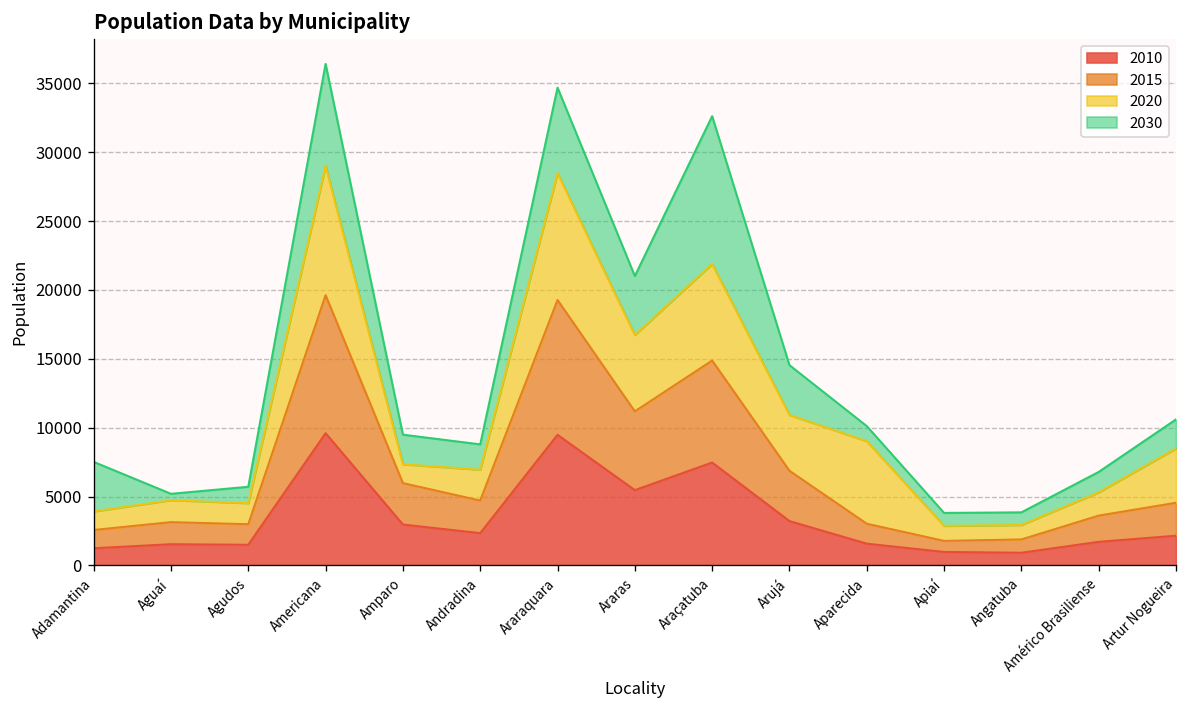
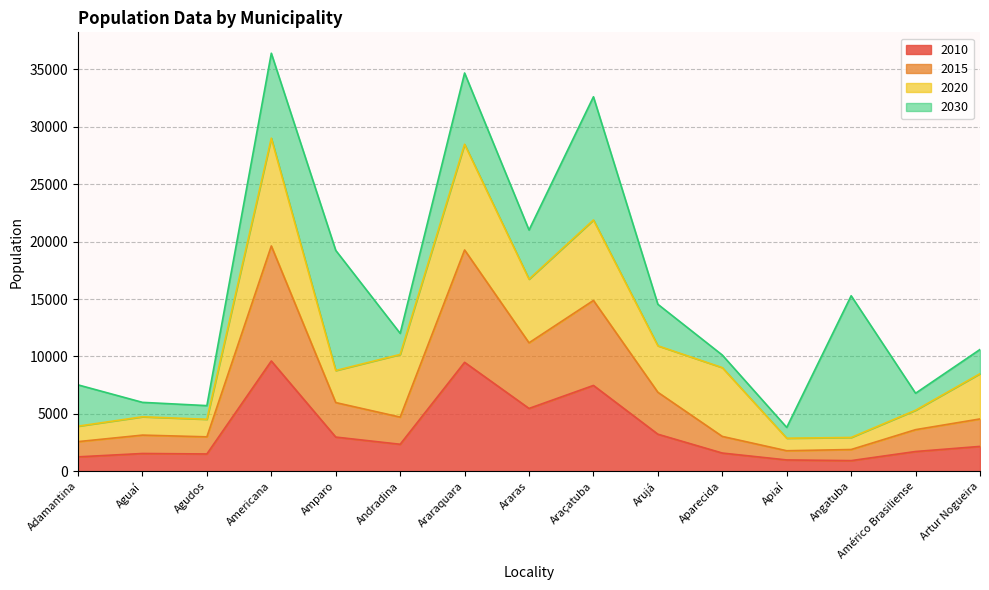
2030, Aguaí: 500 -> 1300
2020, Amparo: 1400 -> 2800
2030, Amparo: 2200 -> 10500
2020, Andradina: 2200 -> 5500
2030, Angatuba: 900 -> 12300
